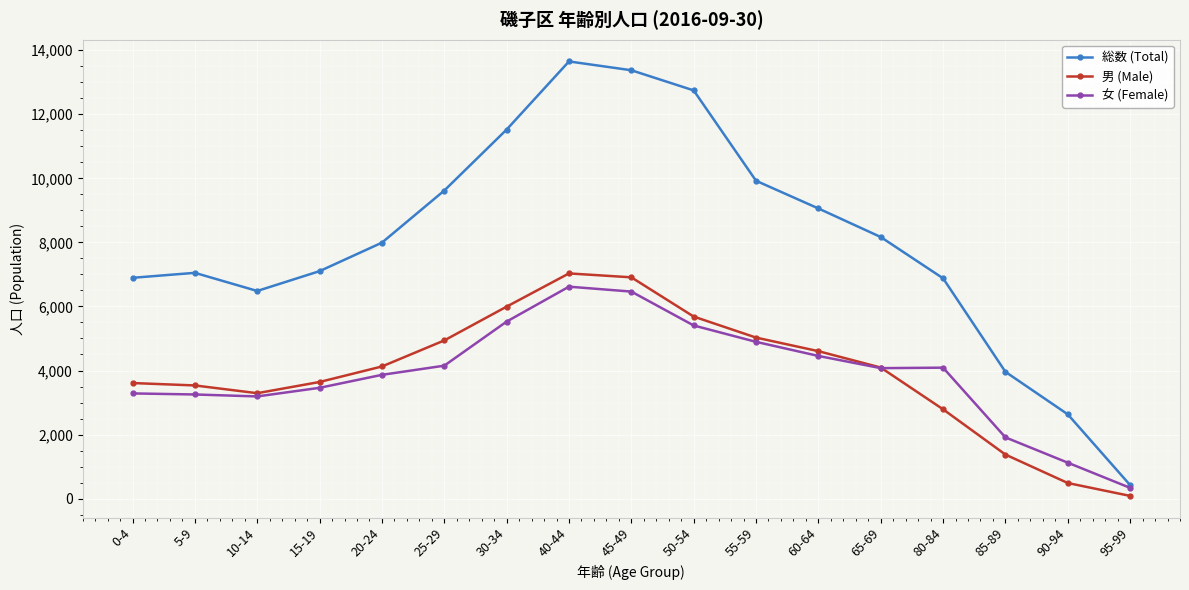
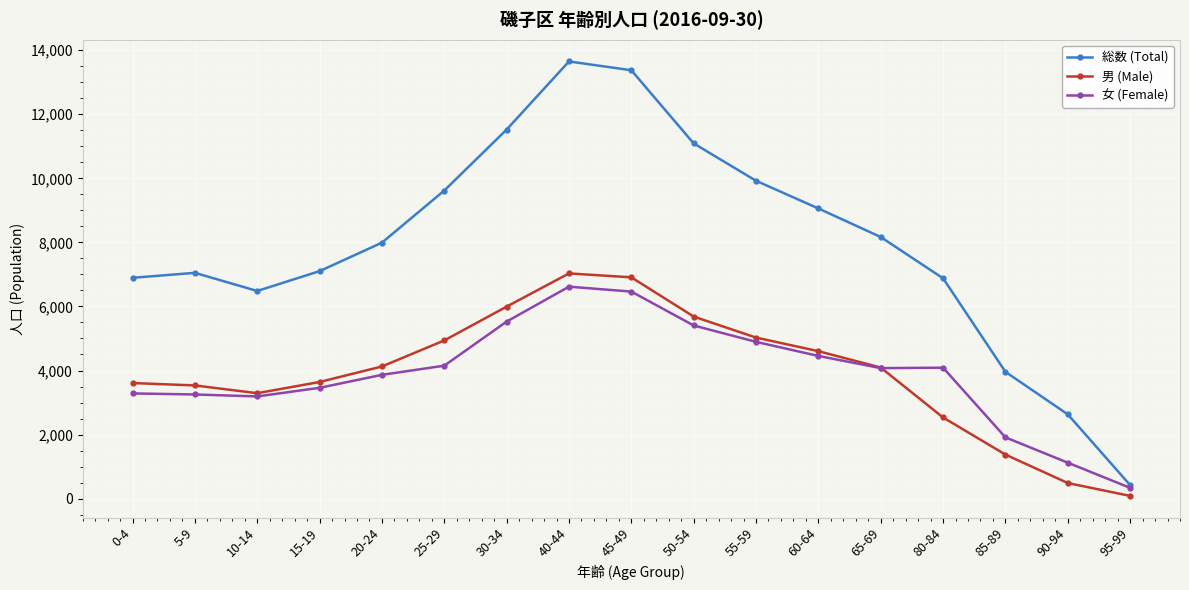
総数 (Total), 50-54: 12,700 -> 11,100
男 (Male), 80-84: 2,800 -> 2,500
